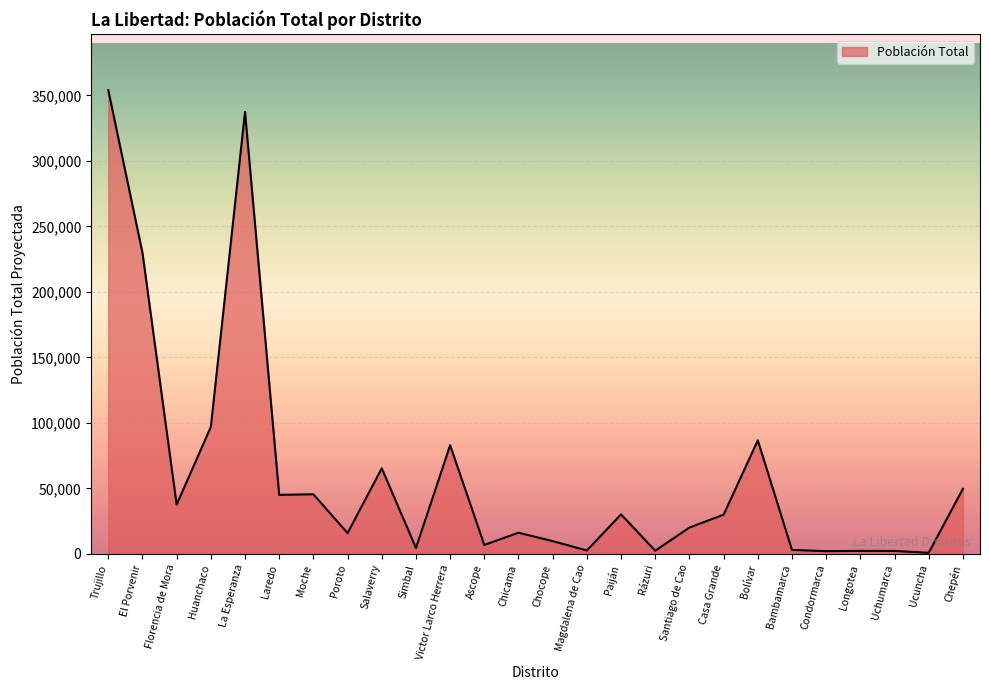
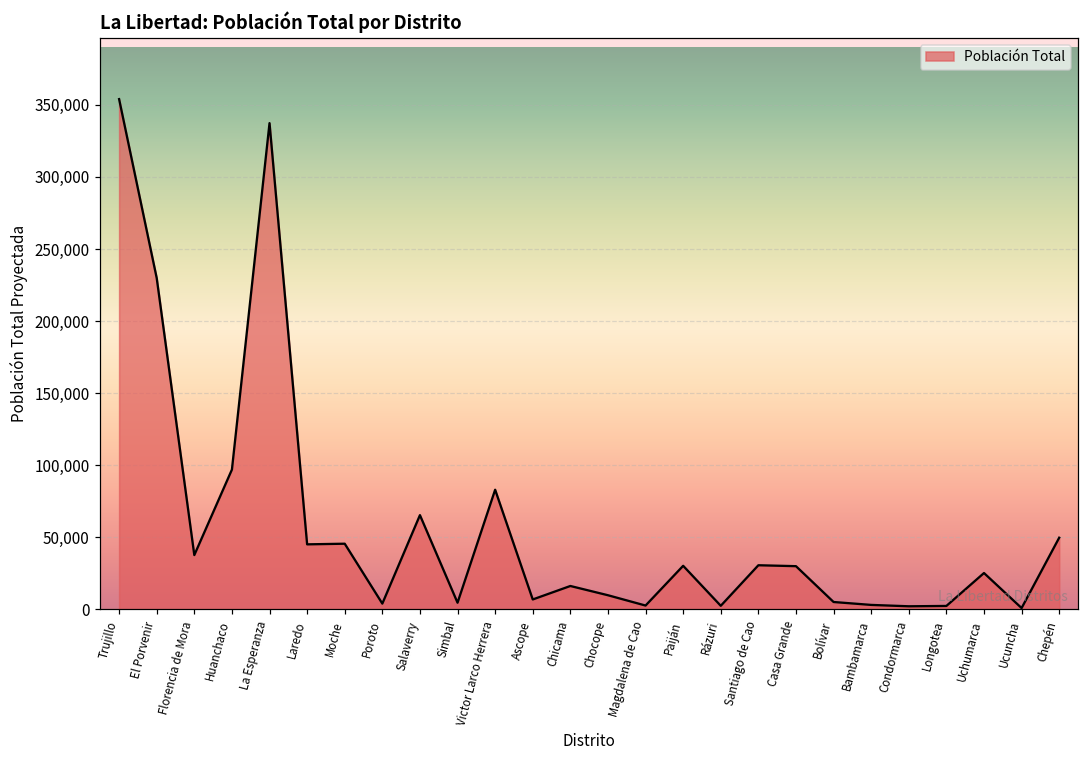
Poroto: 16,000 -> 4,000
Santiago de Cao: 20,000 -> 31,000
Bolívar: 87,000 -> 5,000
Uchumarca: 2,000 -> 25,000
